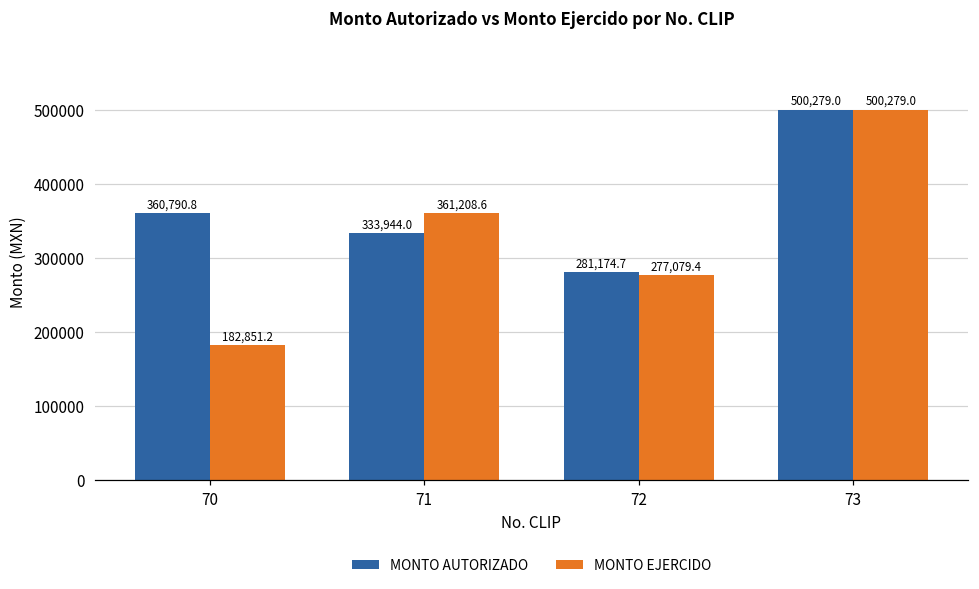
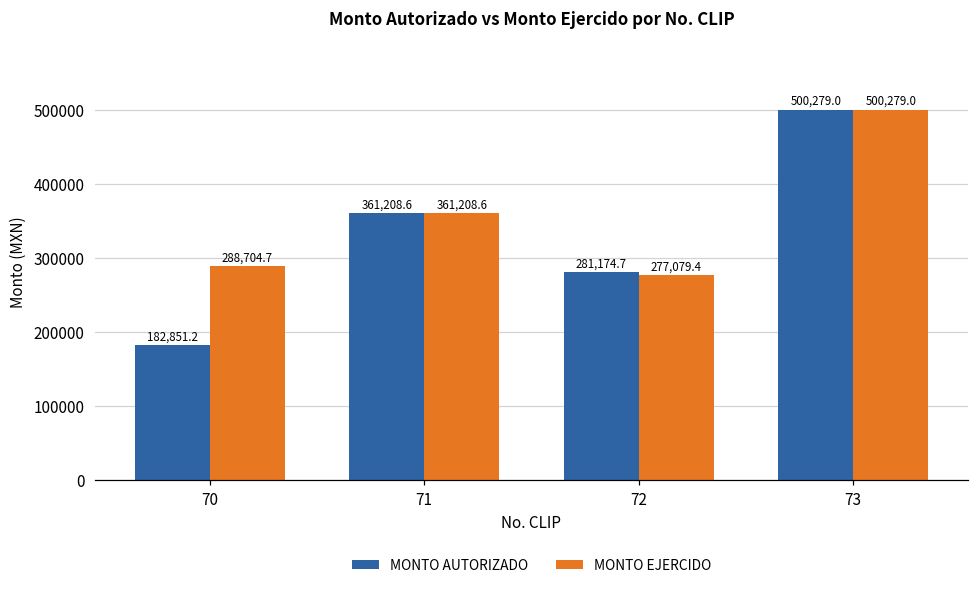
MONTO AUTORIZADO, 70: 360,790.8 -> 182,851.2
MONTO EJERCIDO, 70: 182,851.2 -> 288,704.7
MONTO AUTORIZADO, 71: 333,944.0 -> 361,208.6
